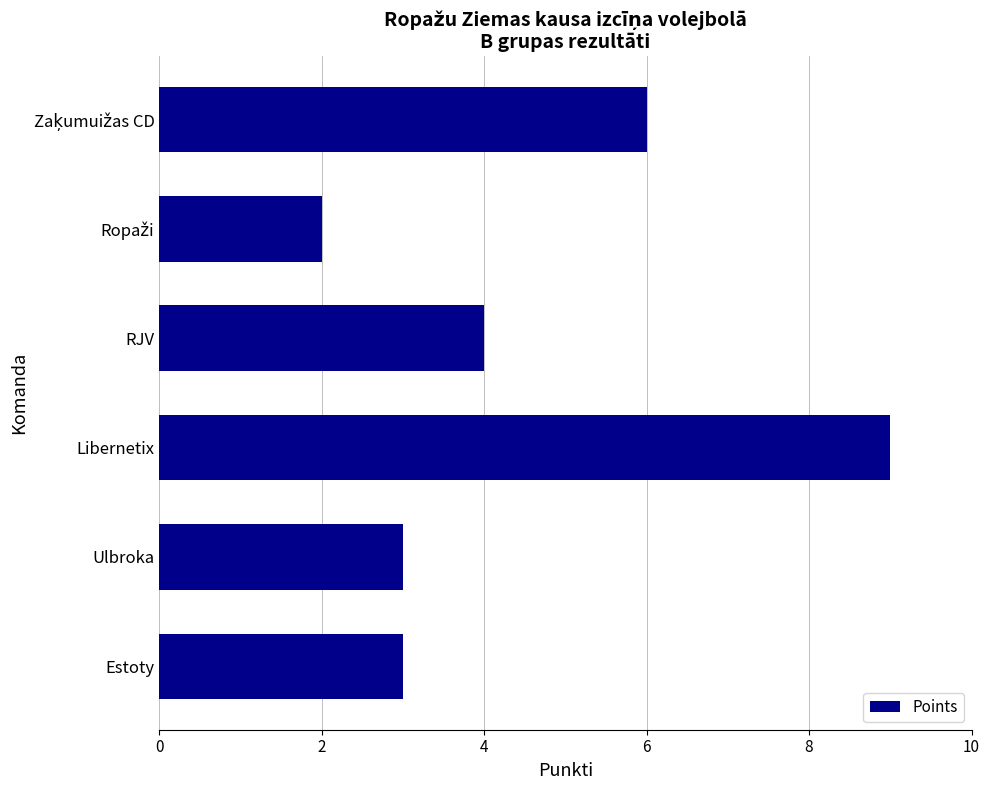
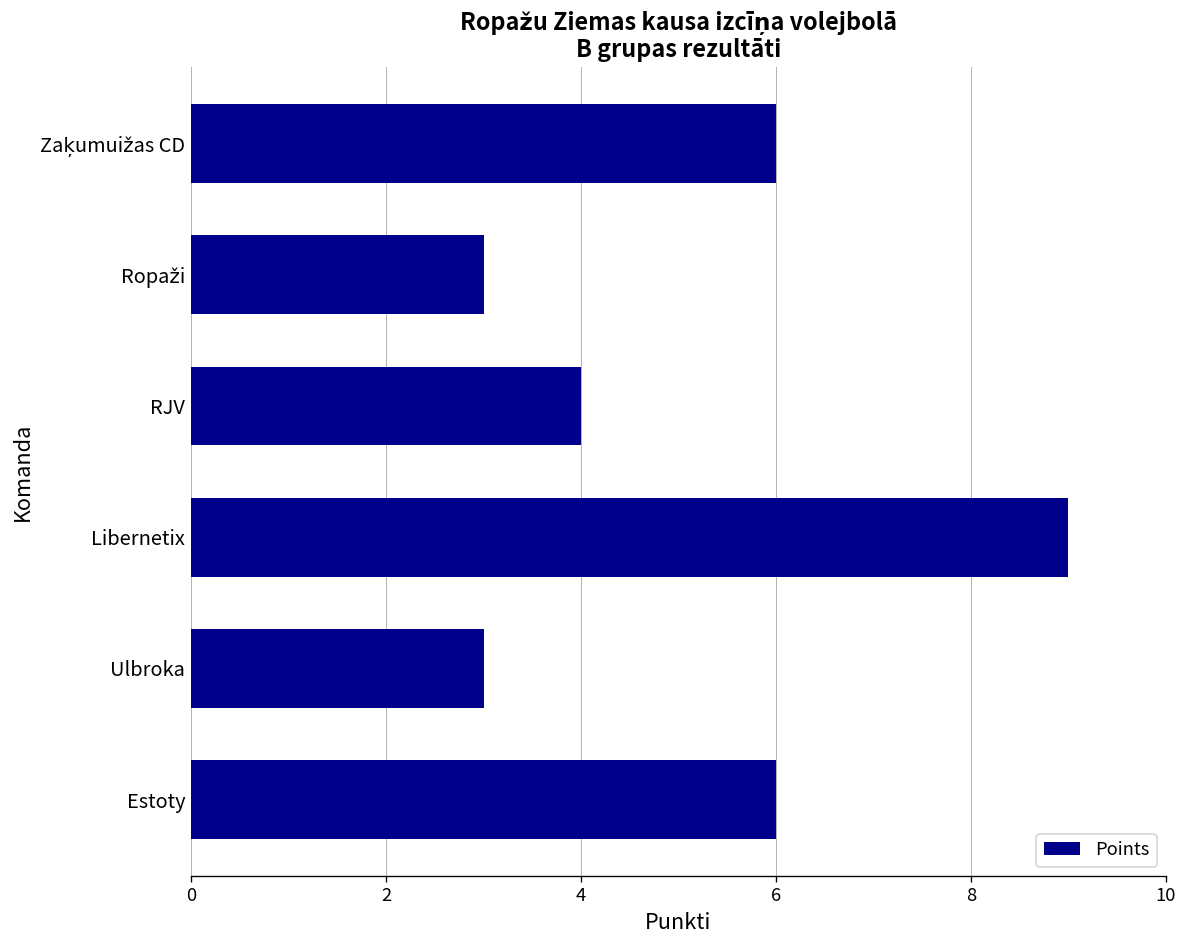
Ropaži: 2 -> 3
Estoty: 3 -> 6
